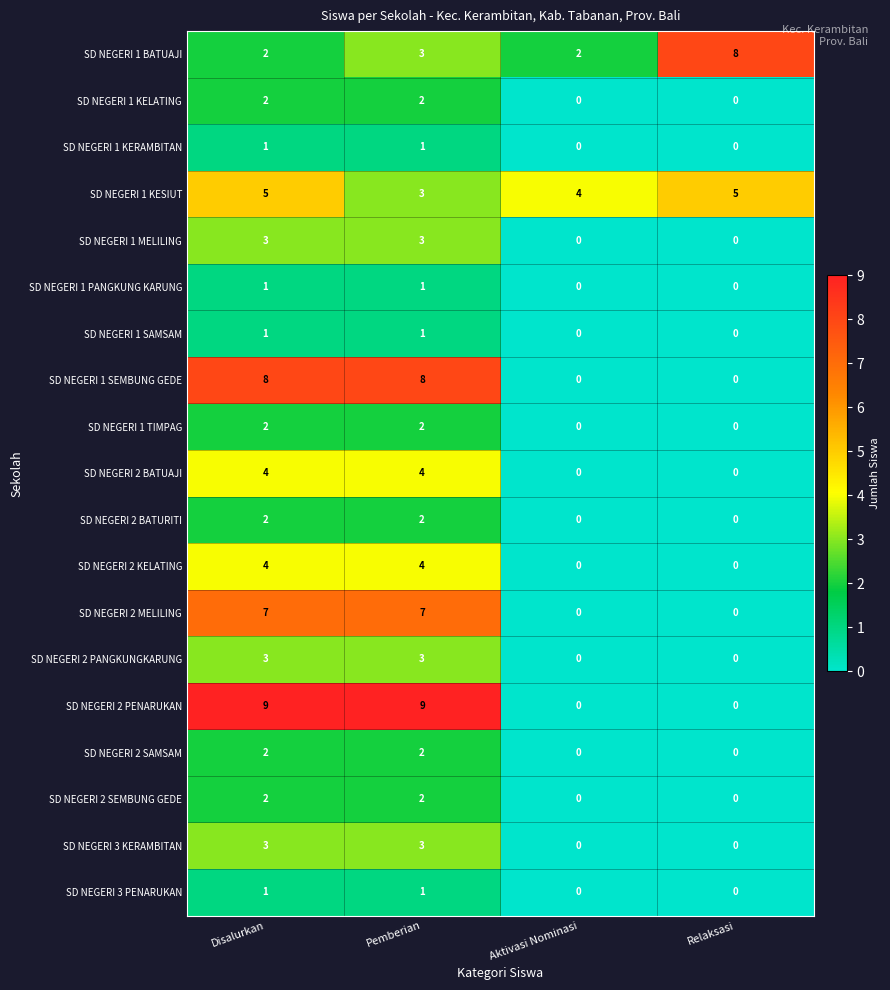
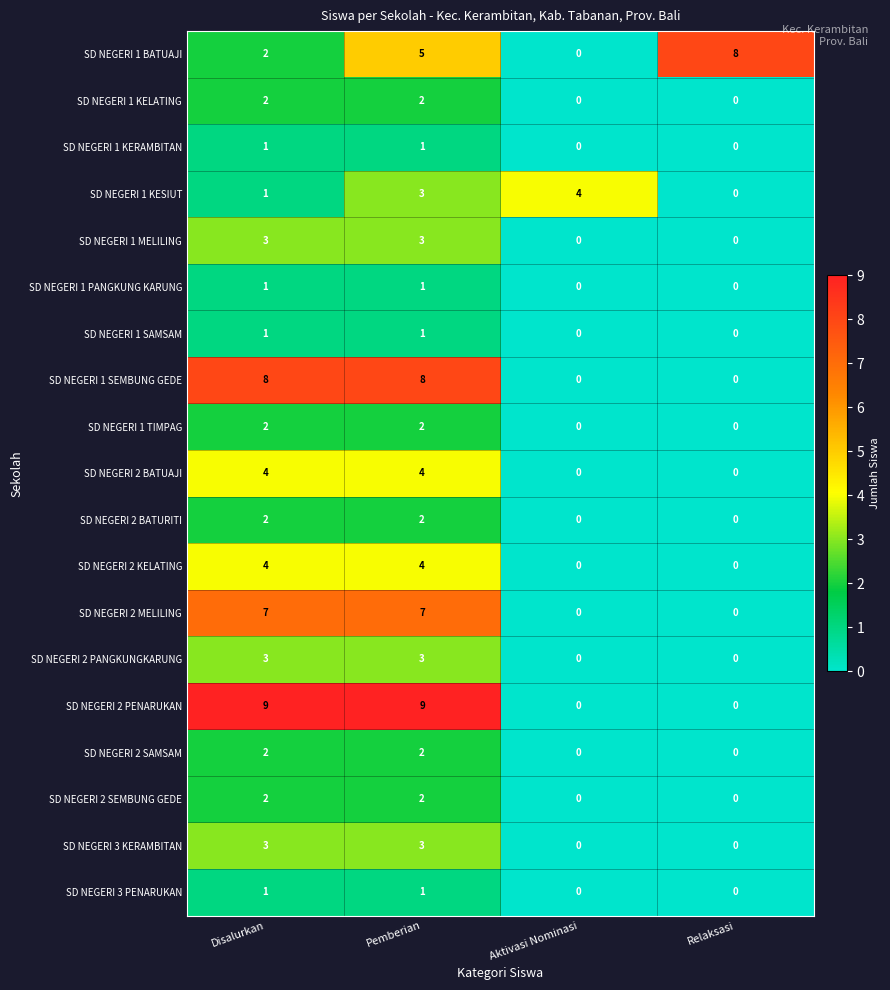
SD NEGERI 1 BATUAJI, Pemberian: 3 -> 5
SD NEGERI 1 BATUAJI, Aktivasi Nominasi: 2 -> 0
SD NEGERI 1 KESIUT, Disalurkan: 5 -> 1
SD NEGERI 1 KESIUT, Relaksasi: 5 -> 0
